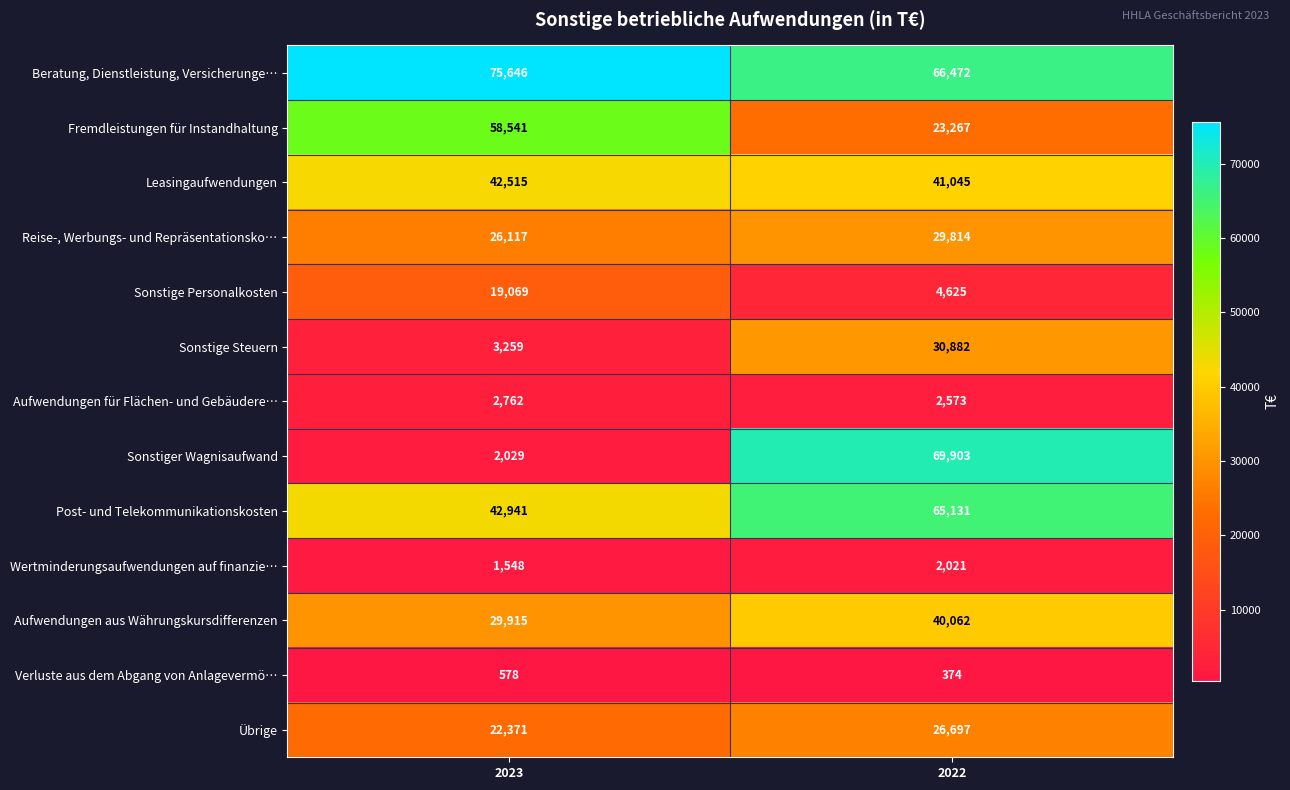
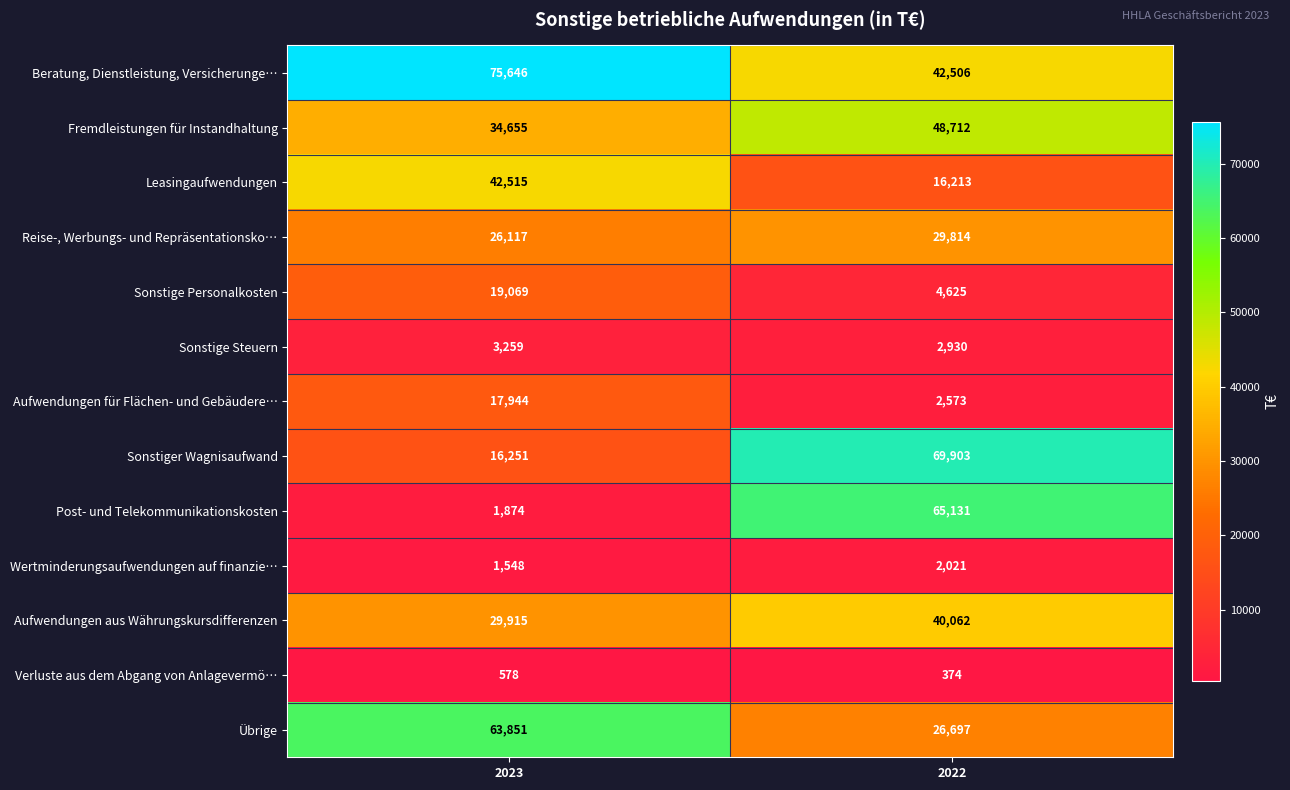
Beratung, Dienstleistung, Versicherunge…, 2022: 66,472 -> 42,506
Fremdleistungen für Instandhaltung, 2023: 58,541 -> 34,655
Fremdleistungen für Instandhaltung, 2022: 23,267 -> 48,712
Leasingaufwendungen, 2022: 41,045 -> 16,213
Sonstige Steuern, 2022: 30,882 -> 2,930
Aufwendungen für Flächen- und Gebäudere…, 2023: 2,762 -> 17,944
Sonstiger Wagnisaufwand, 2023: 2,029 -> 16,251
Post- und Telekommunikationskosten, 2023: 42,941 -> 1,874
Übrige, 2023: 22,371 -> 63,851
